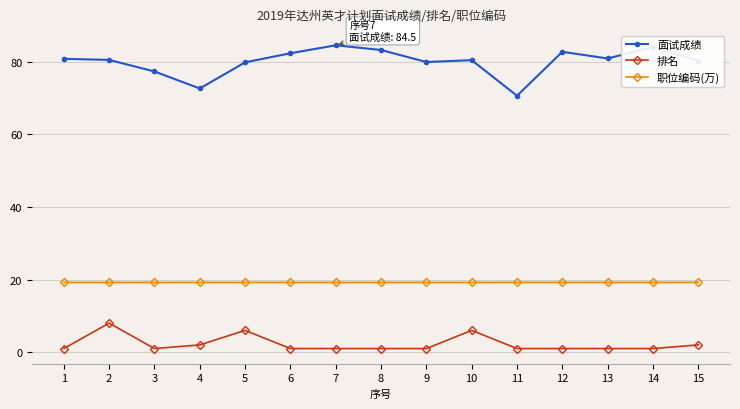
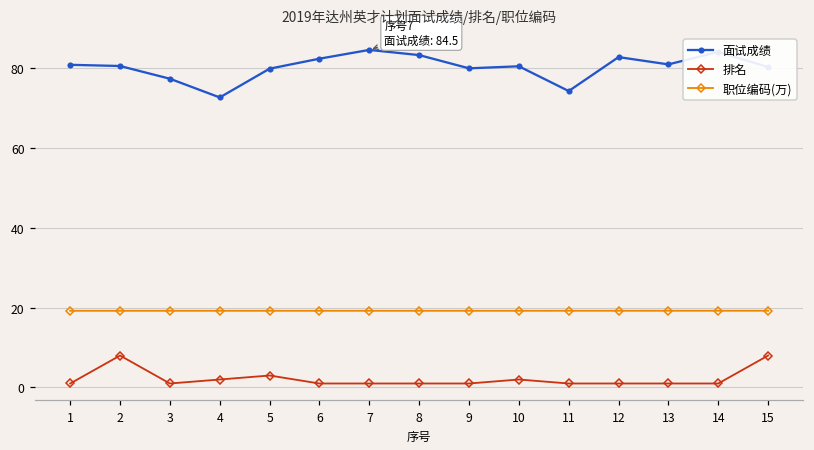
排名, 5: 6 -> 3
排名, 10: 6 -> 2
面试成绩, 11: 71 -> 74
排名, 15: 2 -> 8
